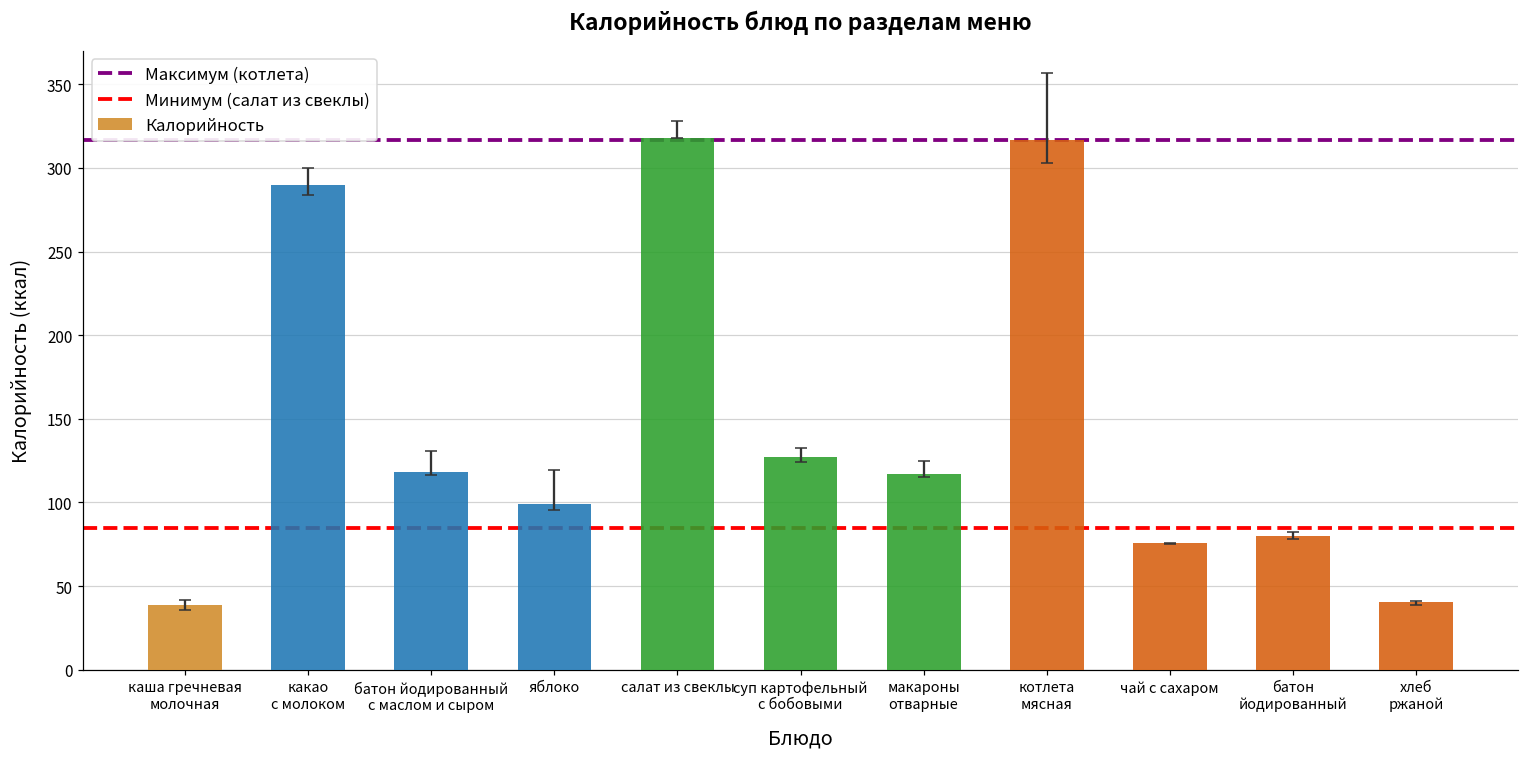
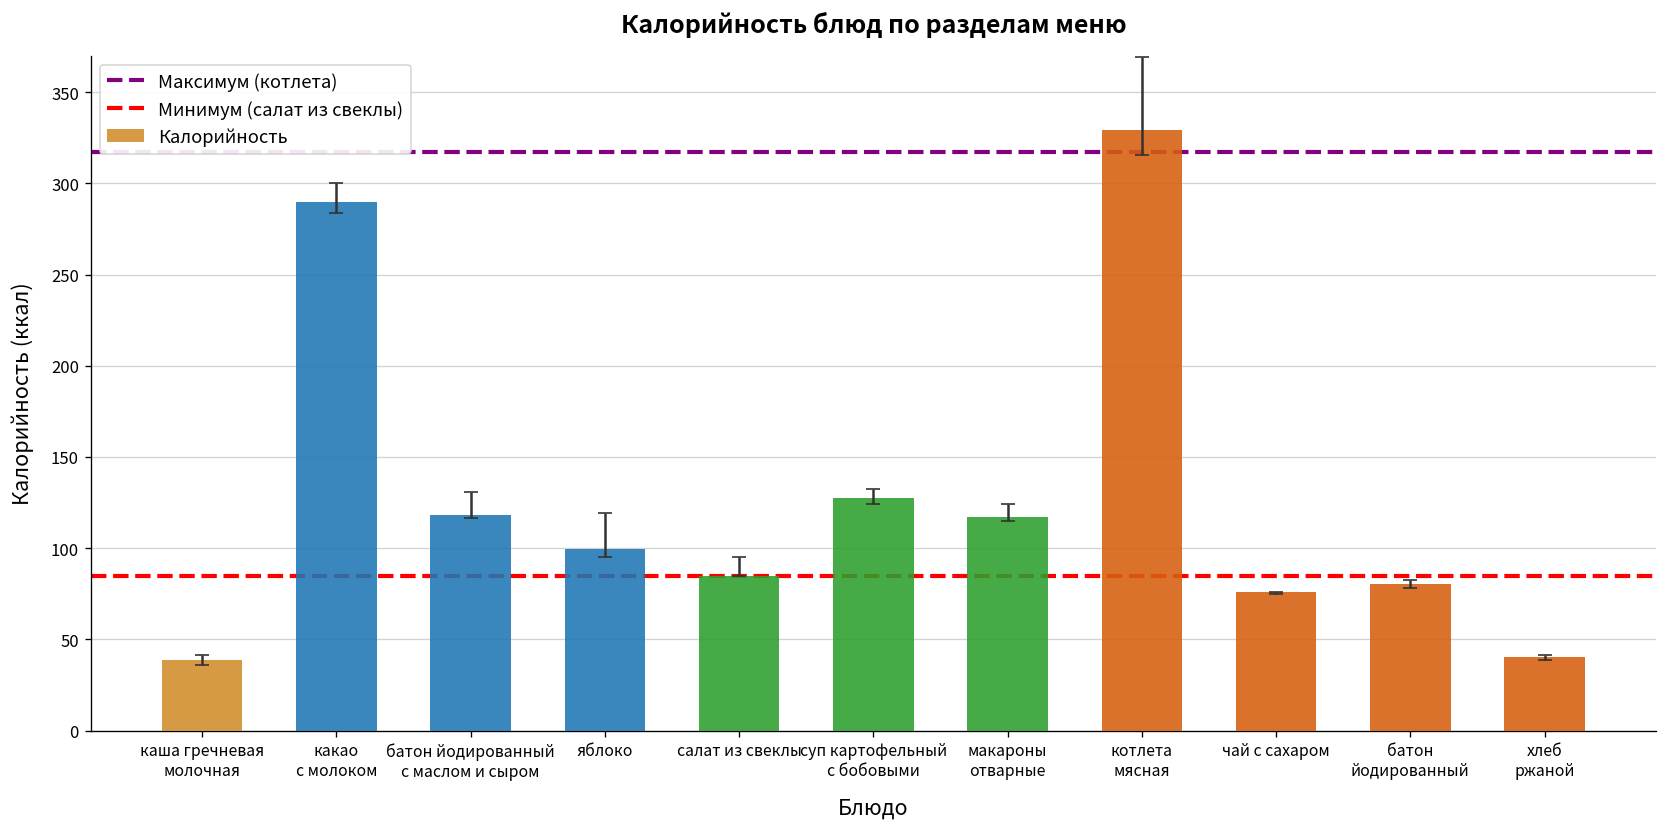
Калорийность, салат из свеклы: 318 -> 85
Калорийность, котлета мясная: 317 -> 329
